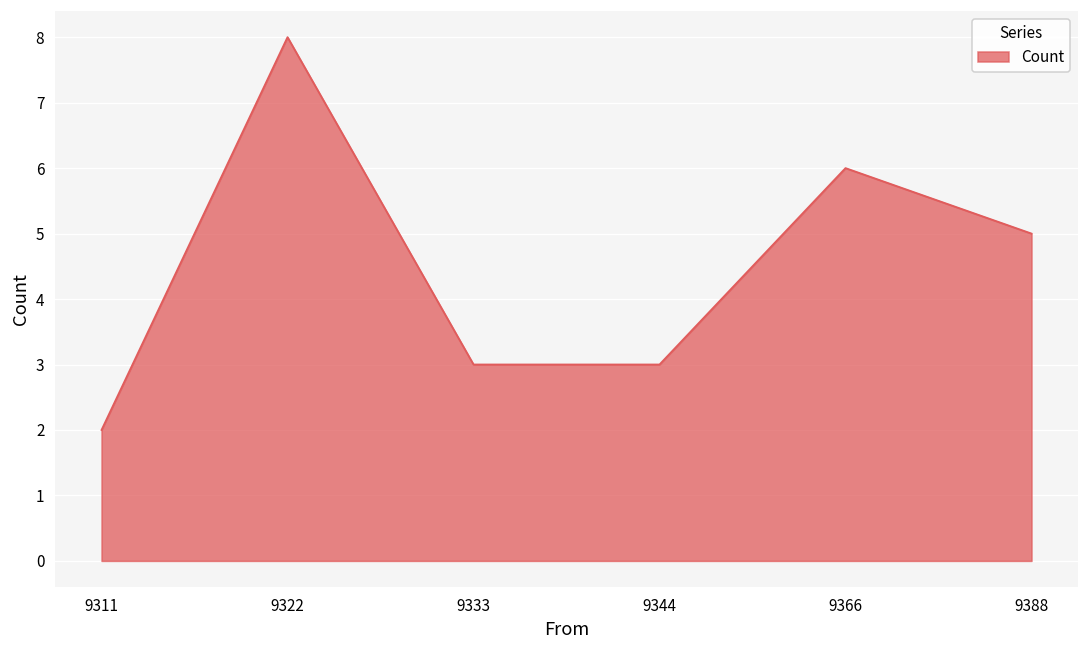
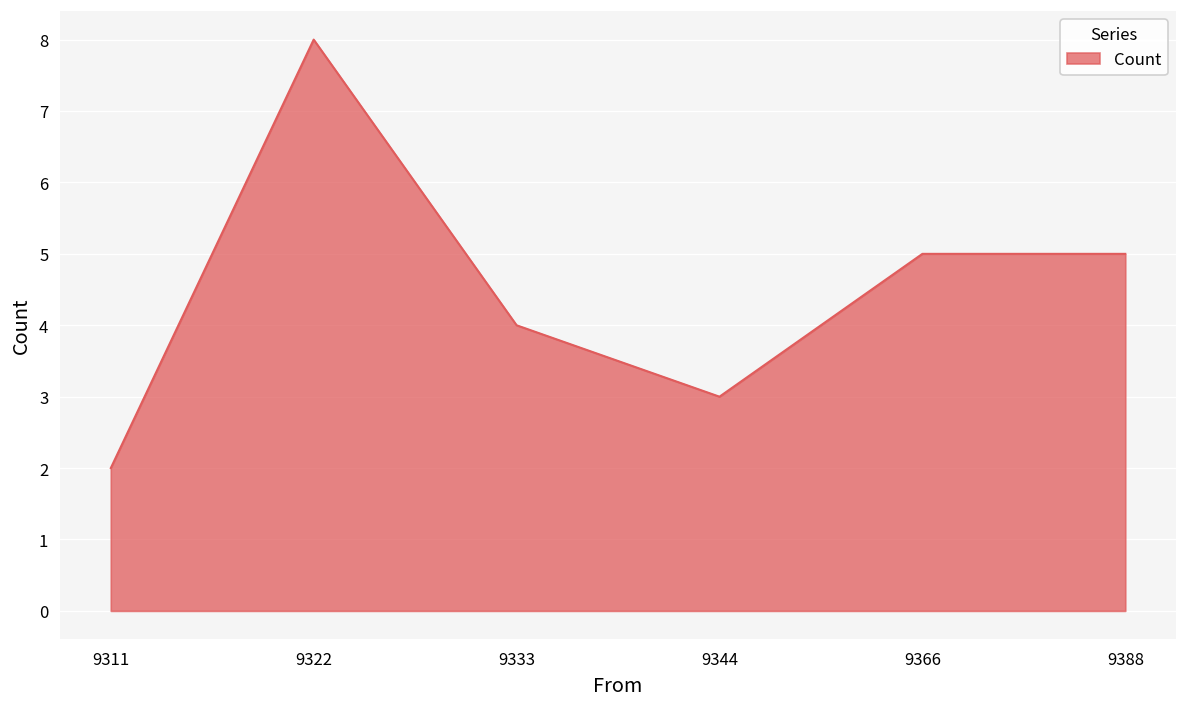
9333: 3 -> 4
9366: 6 -> 5
